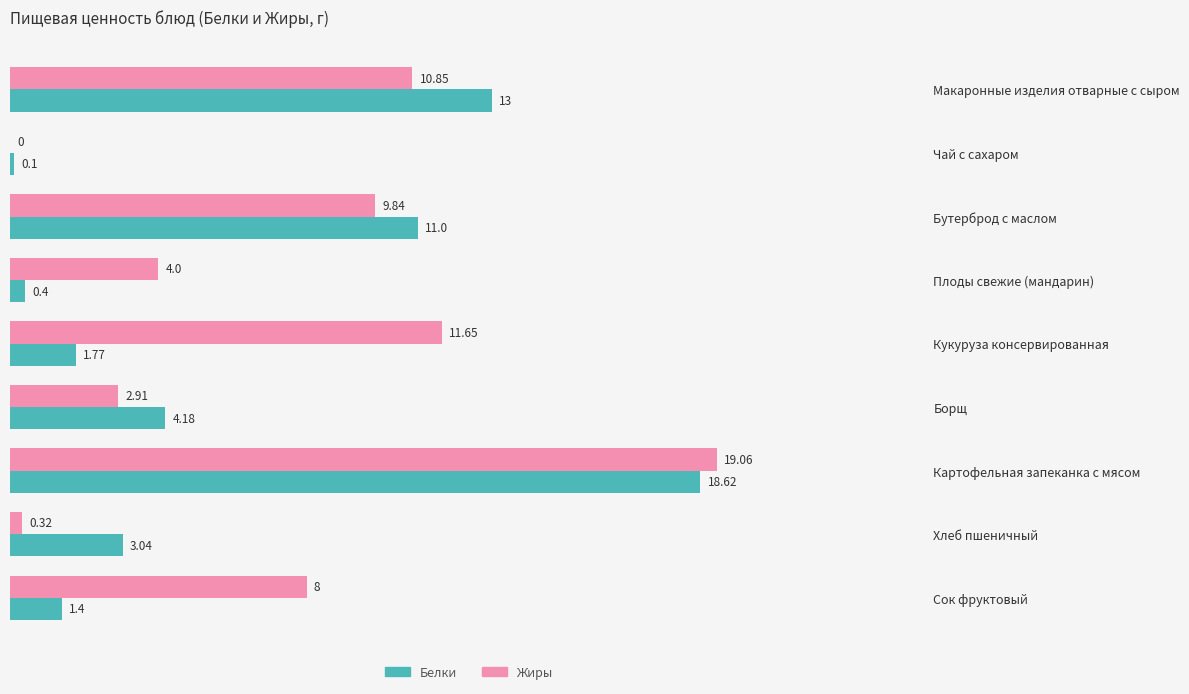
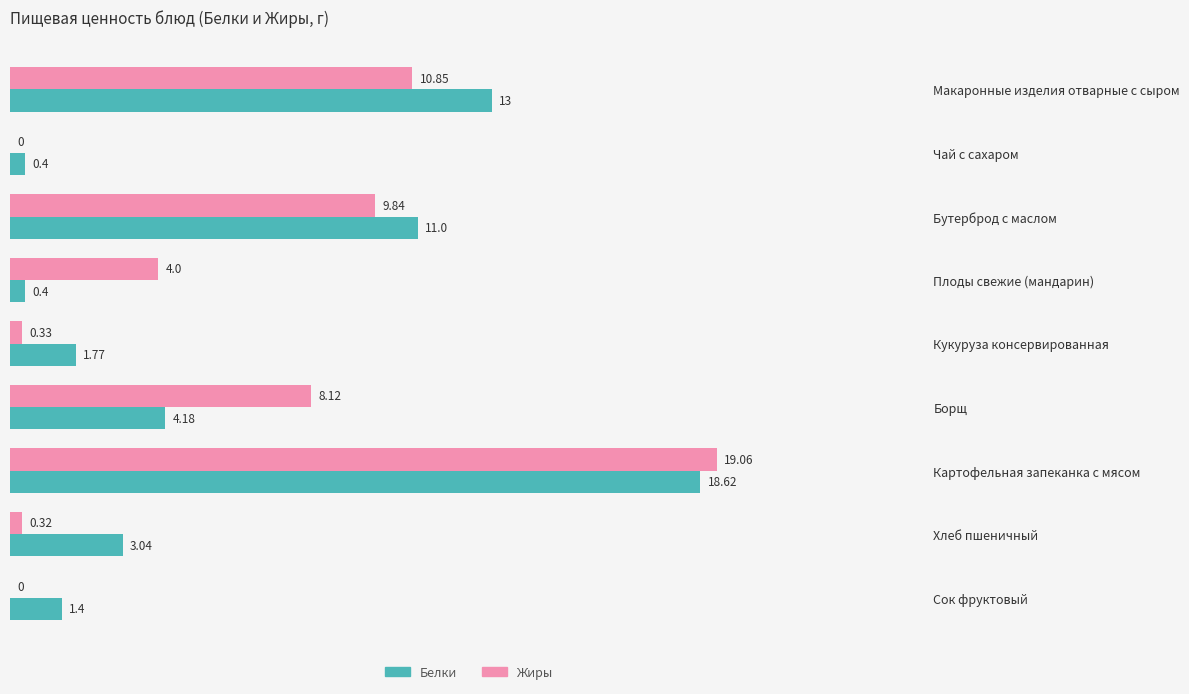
Белки, Чай с сахаром: 0.1 -> 0.4
Жиры, Кукуруза консервированная: 11.65 -> 0.33
Жиры, Борщ: 2.91 -> 8.12
Жиры, Сок фруктовый: 8 -> 0
